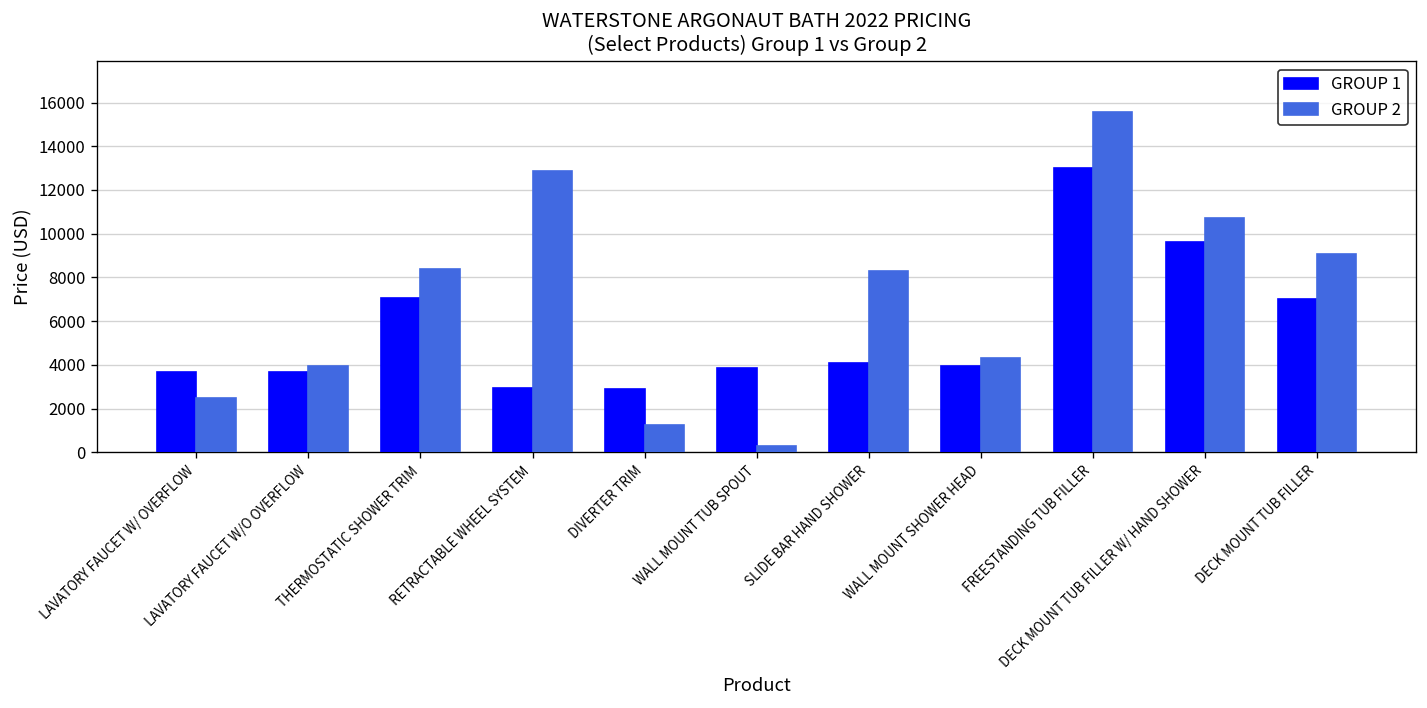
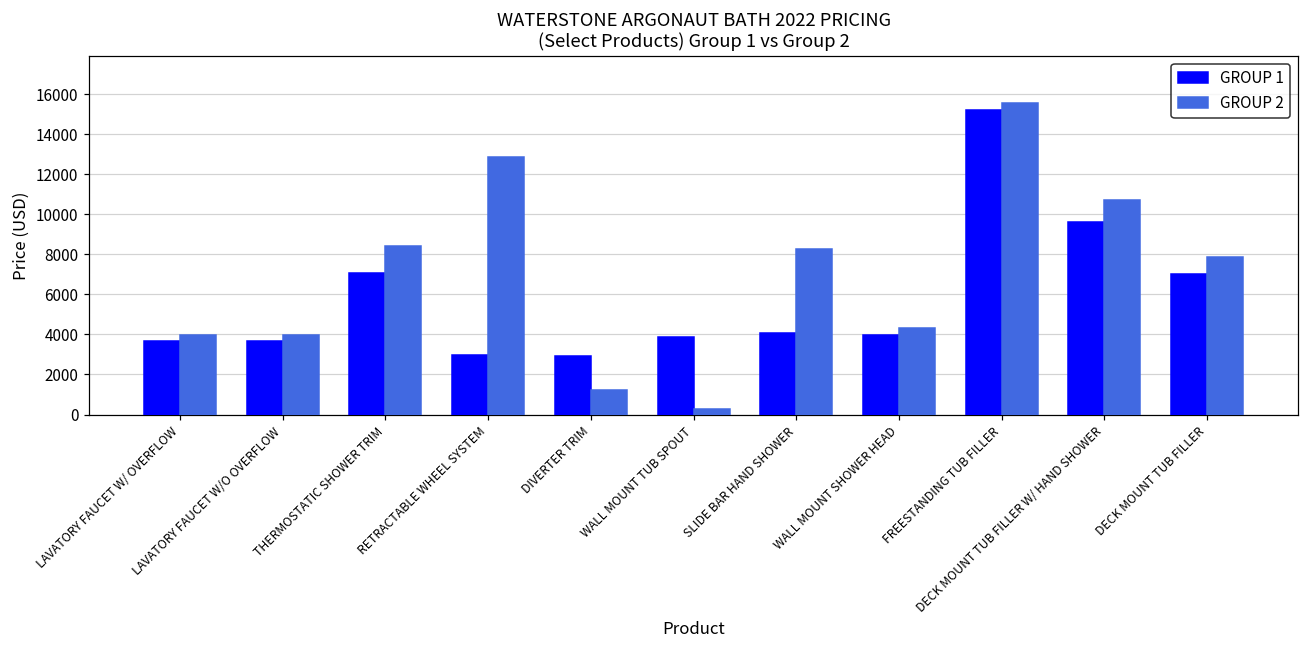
GROUP 2, LAVATORY FAUCET W/ OVERFLOW: 2500 -> 4000
GROUP 1, FREESTANDING TUB FILLER: 13000 -> 15200
GROUP 2, DECK MOUNT TUB FILLER: 9100 -> 7900
